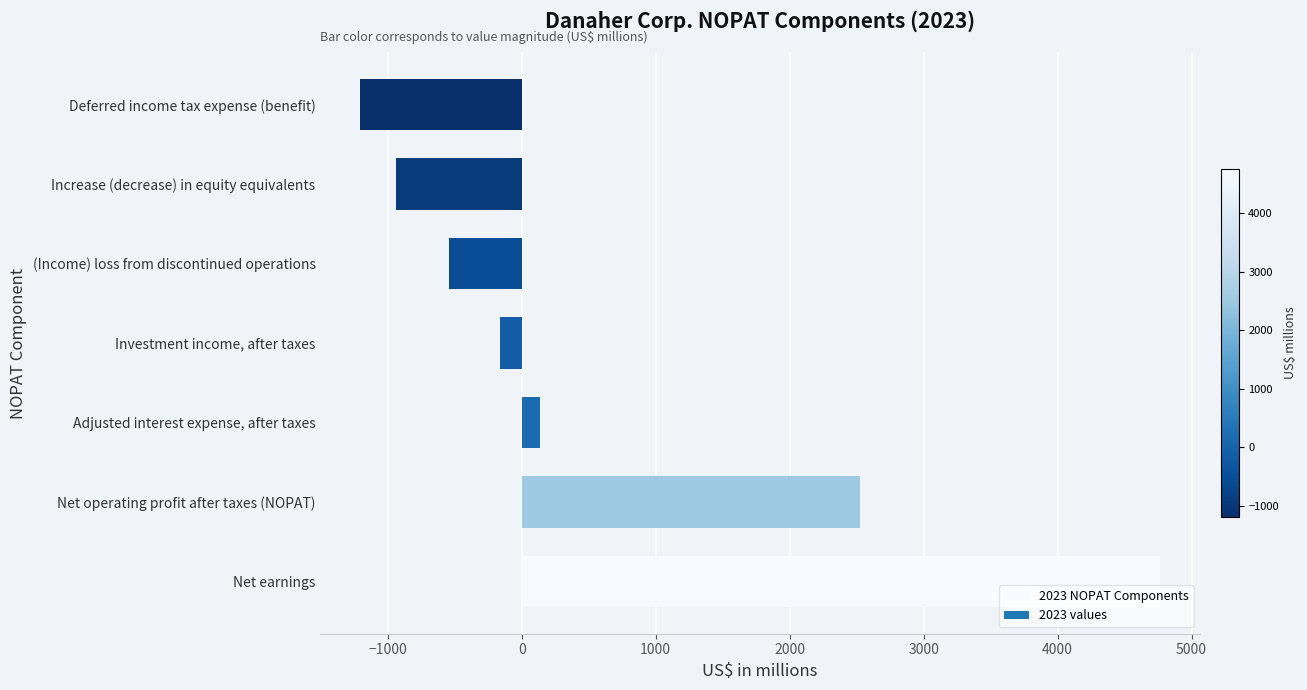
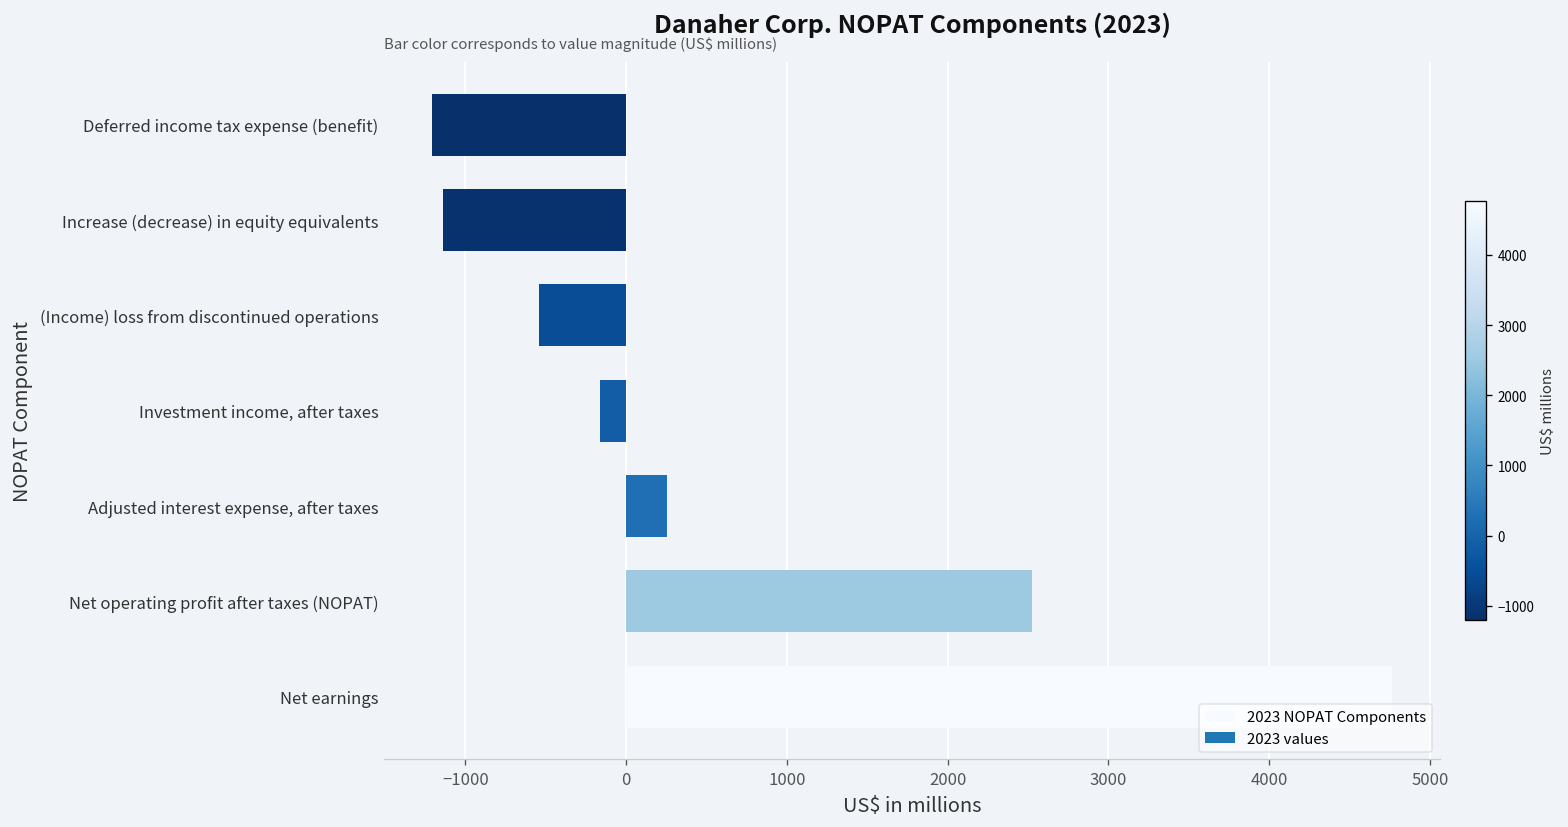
Increase (decrease) in equity equivalents: -940 -> -1140
Adjusted interest expense, after taxes: 140 -> 260
